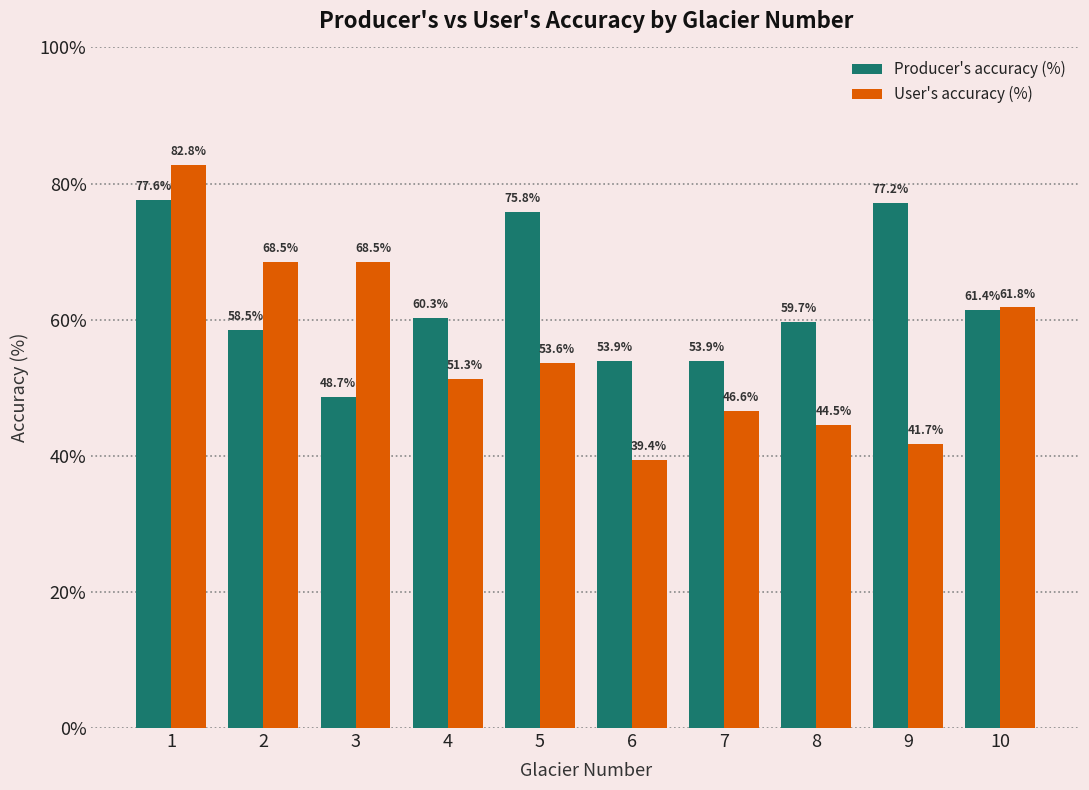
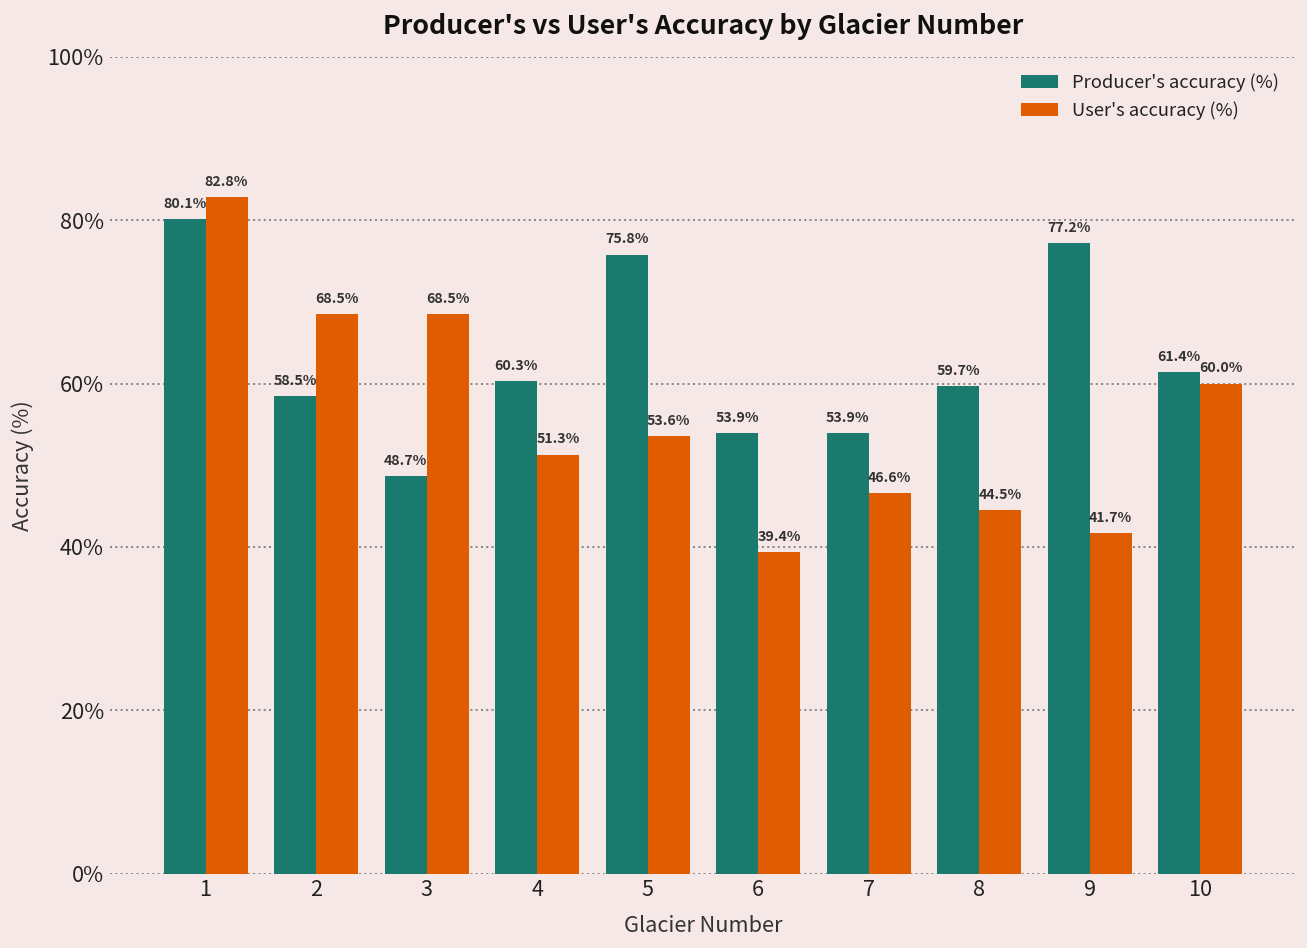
Producer's accuracy (%), 1: 77.6% -> 80.1%
User's accuracy (%), 10: 61.8% -> 60.0%
